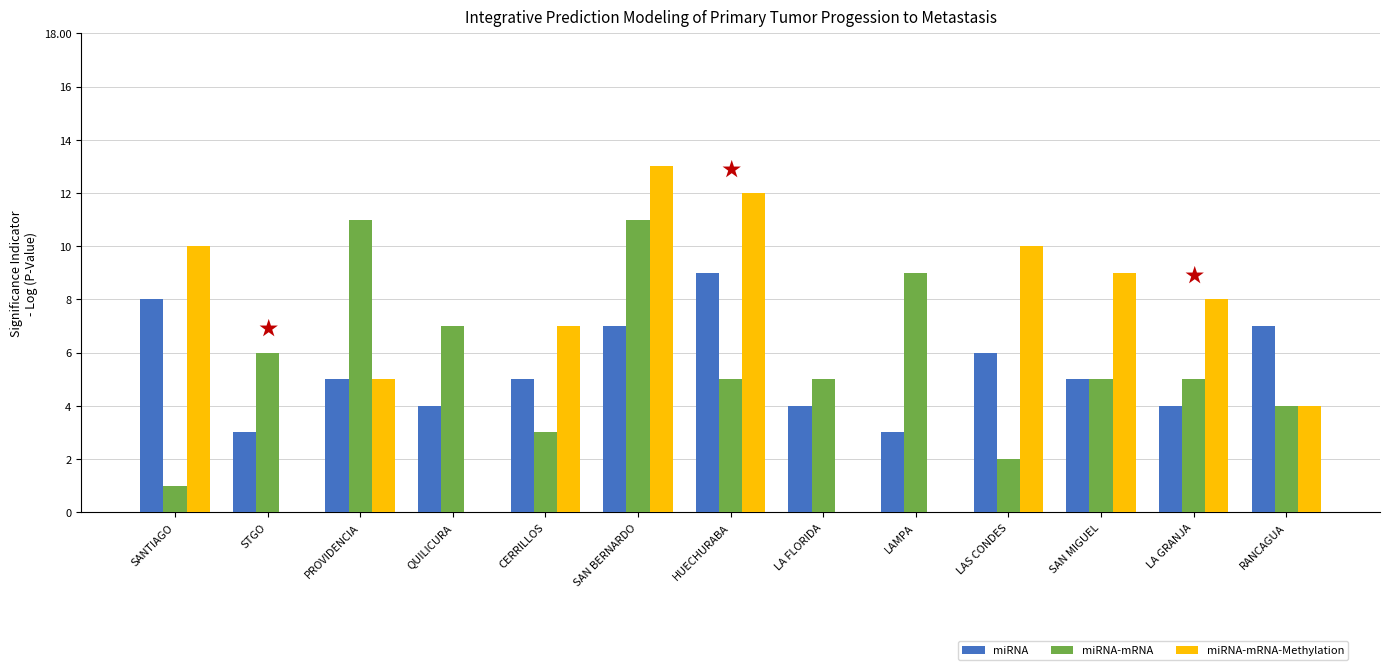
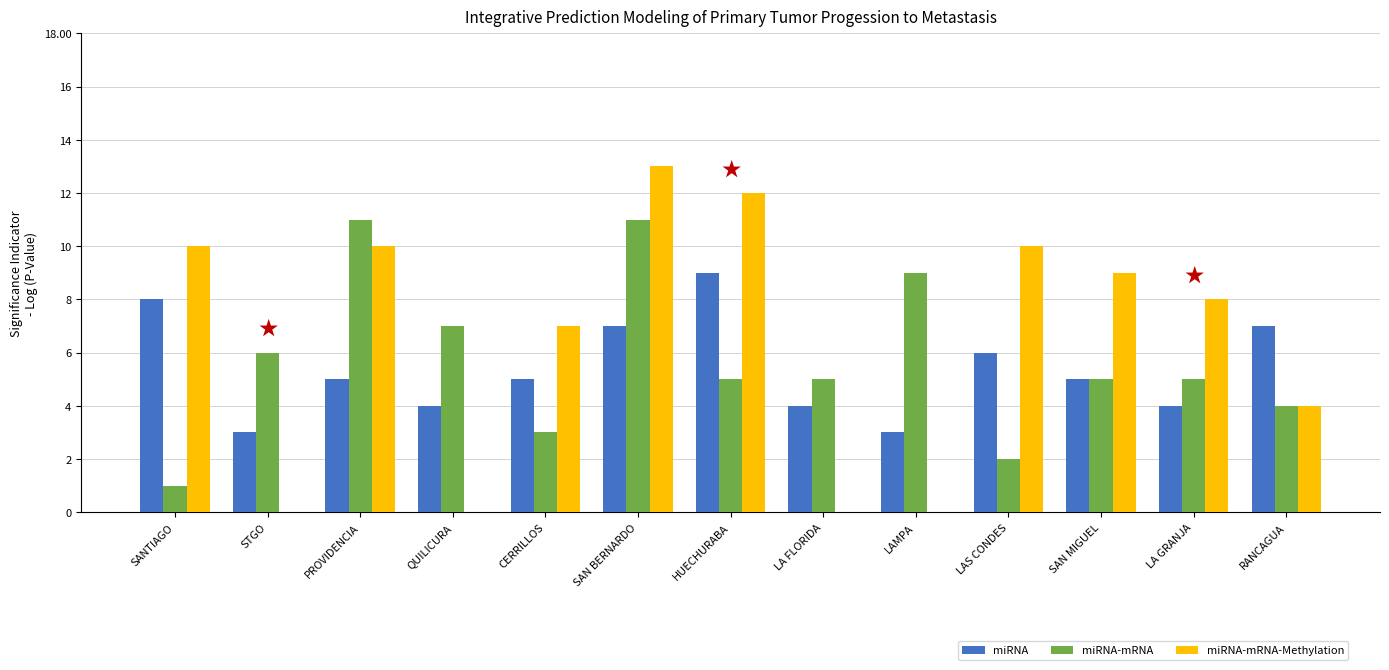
miRNA-mRNA-Methylation, PROVIDENCIA: 5 -> 10
